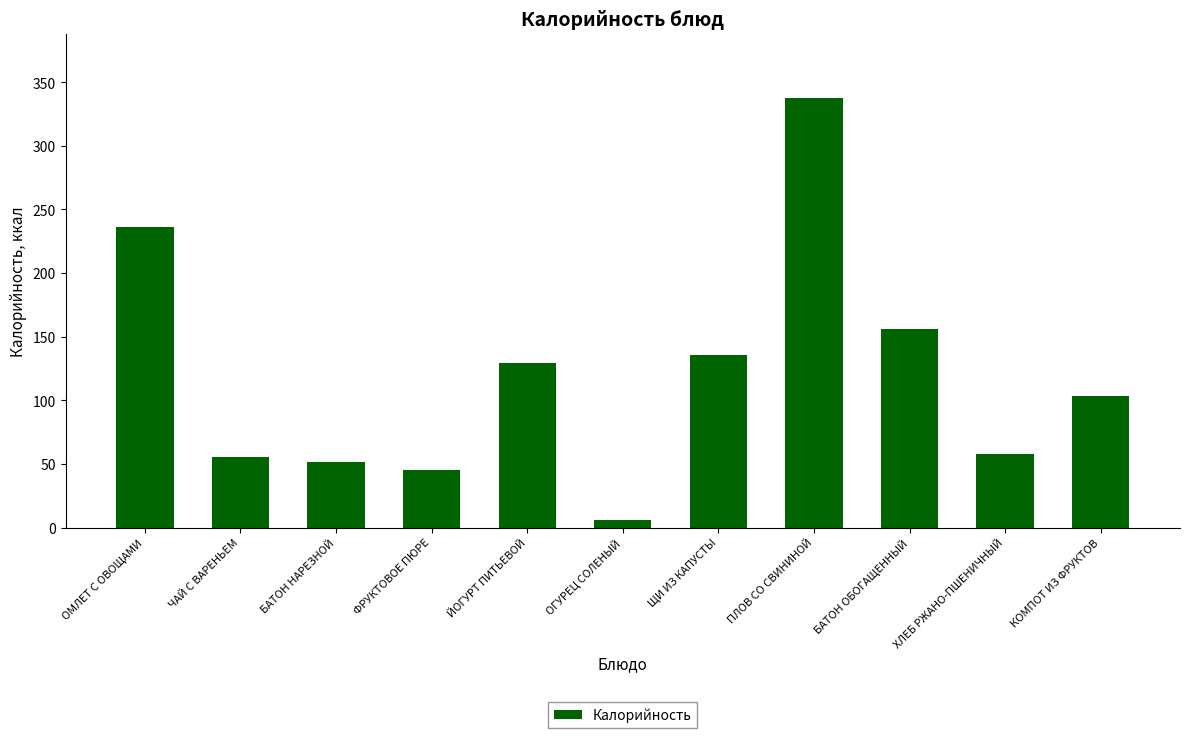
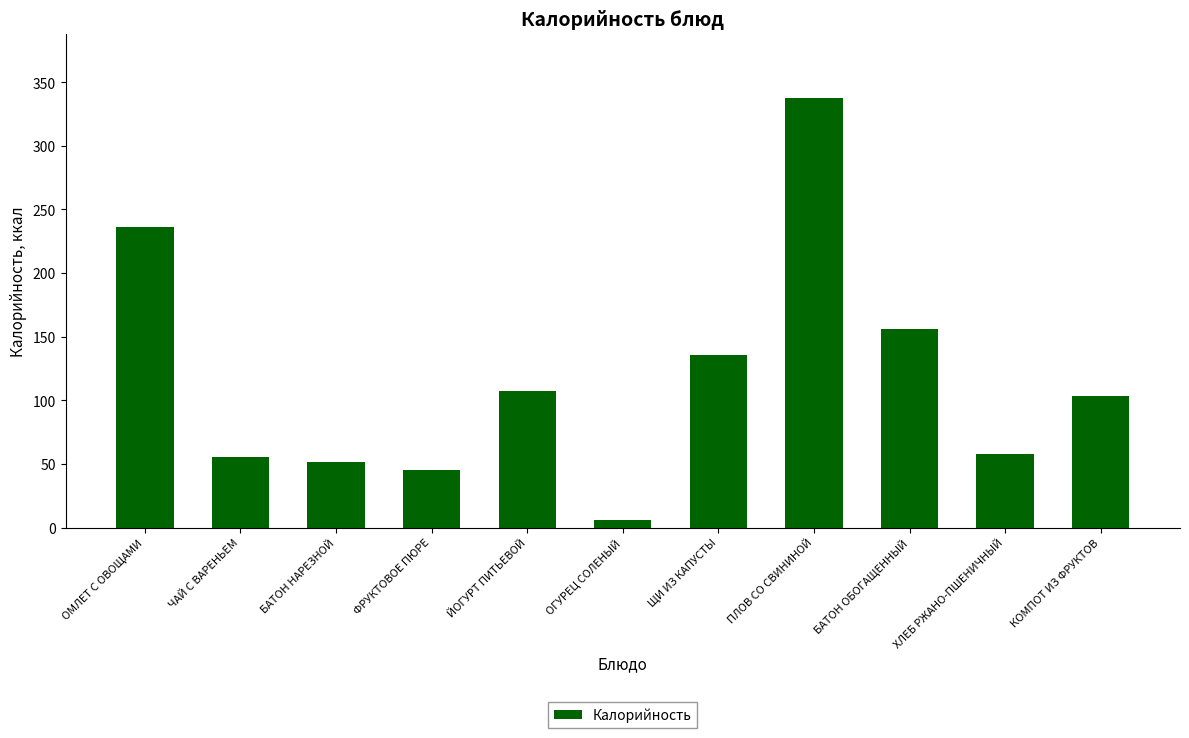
ЙОГУРТ ПИТЬЕВОЙ: 129 -> 107
